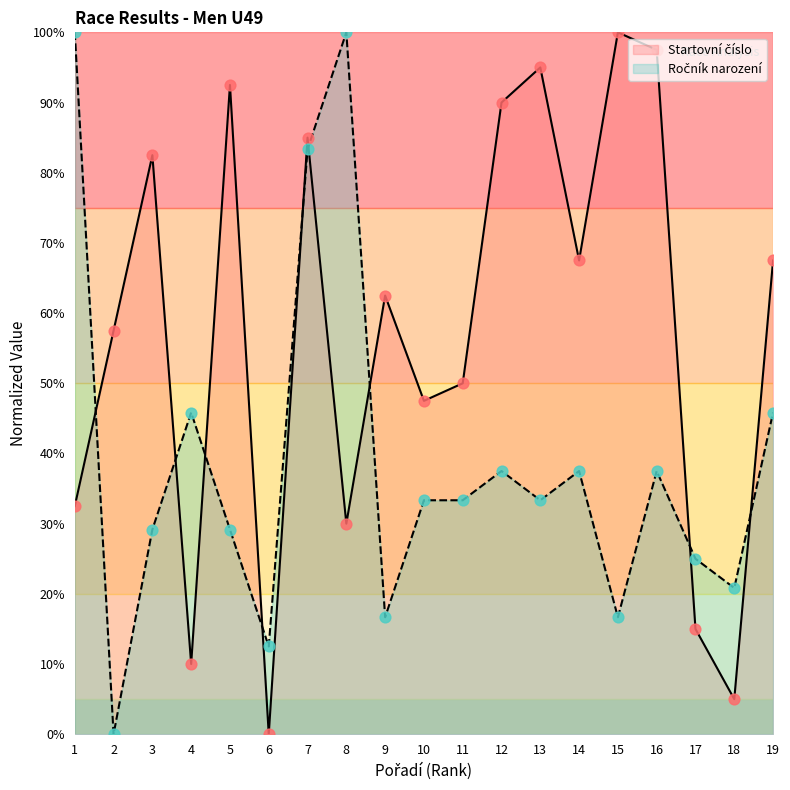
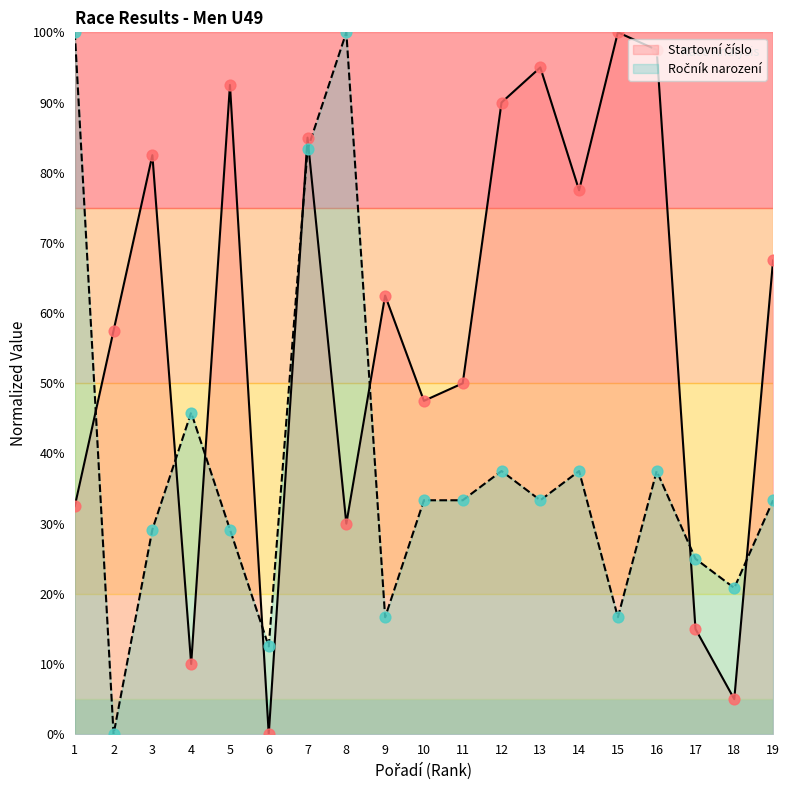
Startovní číslo, 14: 68% -> 78%
Ročník narození, 19: 46% -> 33%
